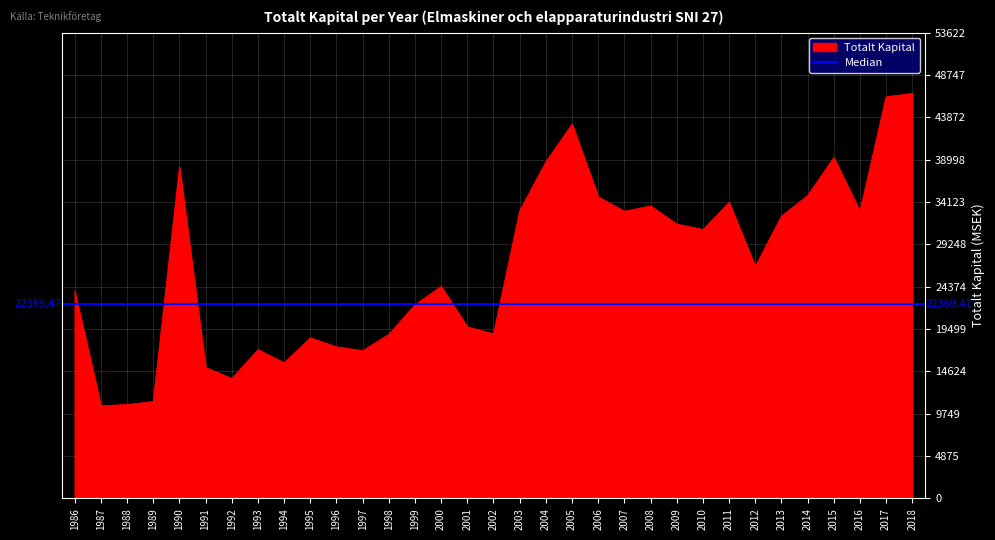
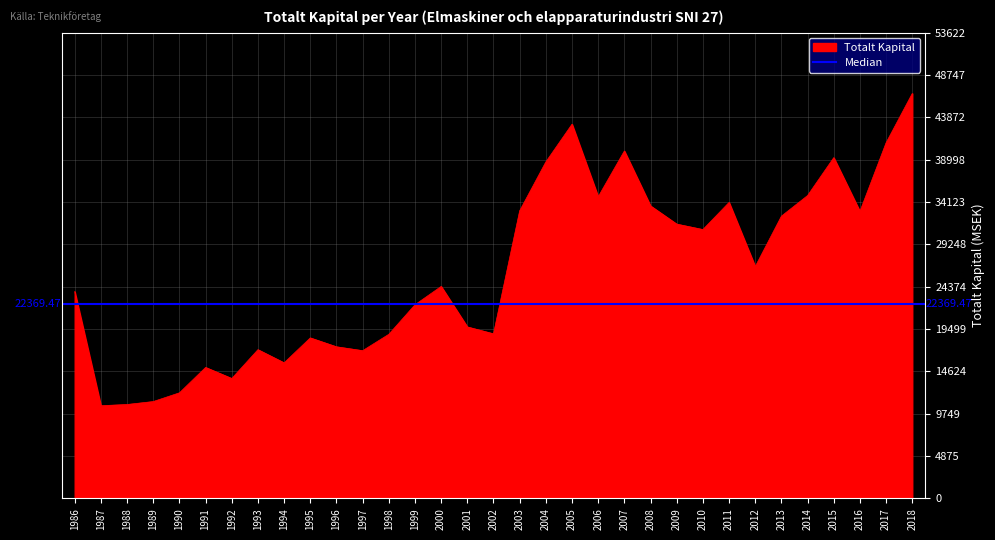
1990: 38000 -> 12000
2007: 33000 -> 40000
2017: 46000 -> 41000
